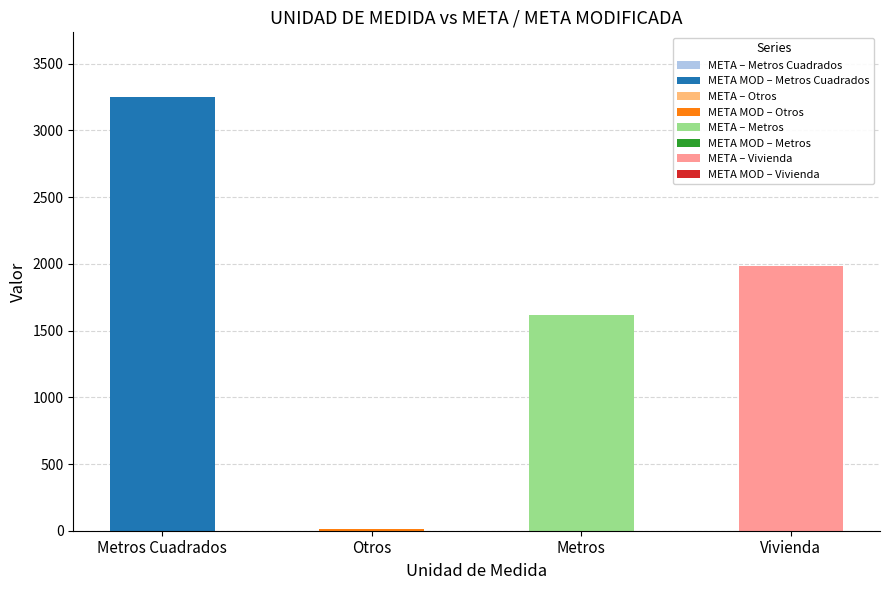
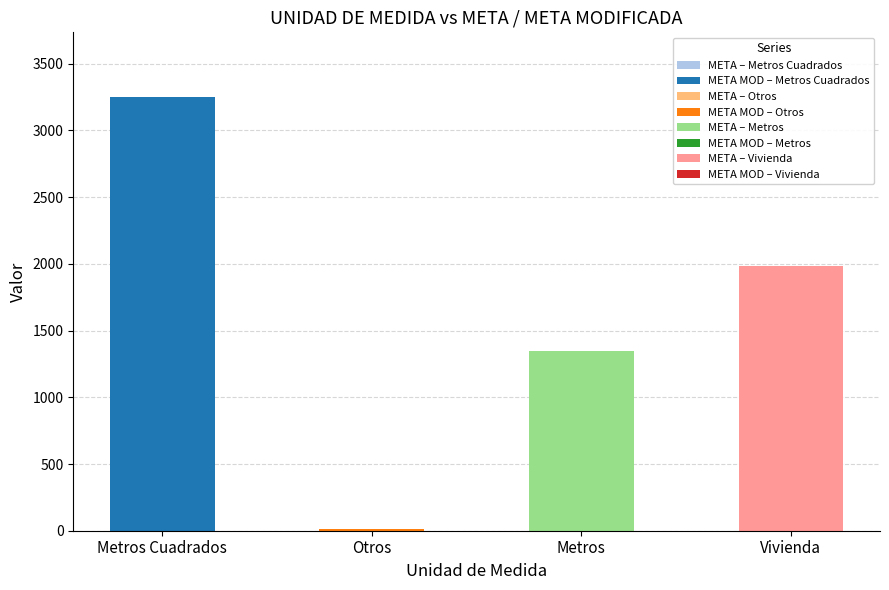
Metros: 1620 -> 1350
